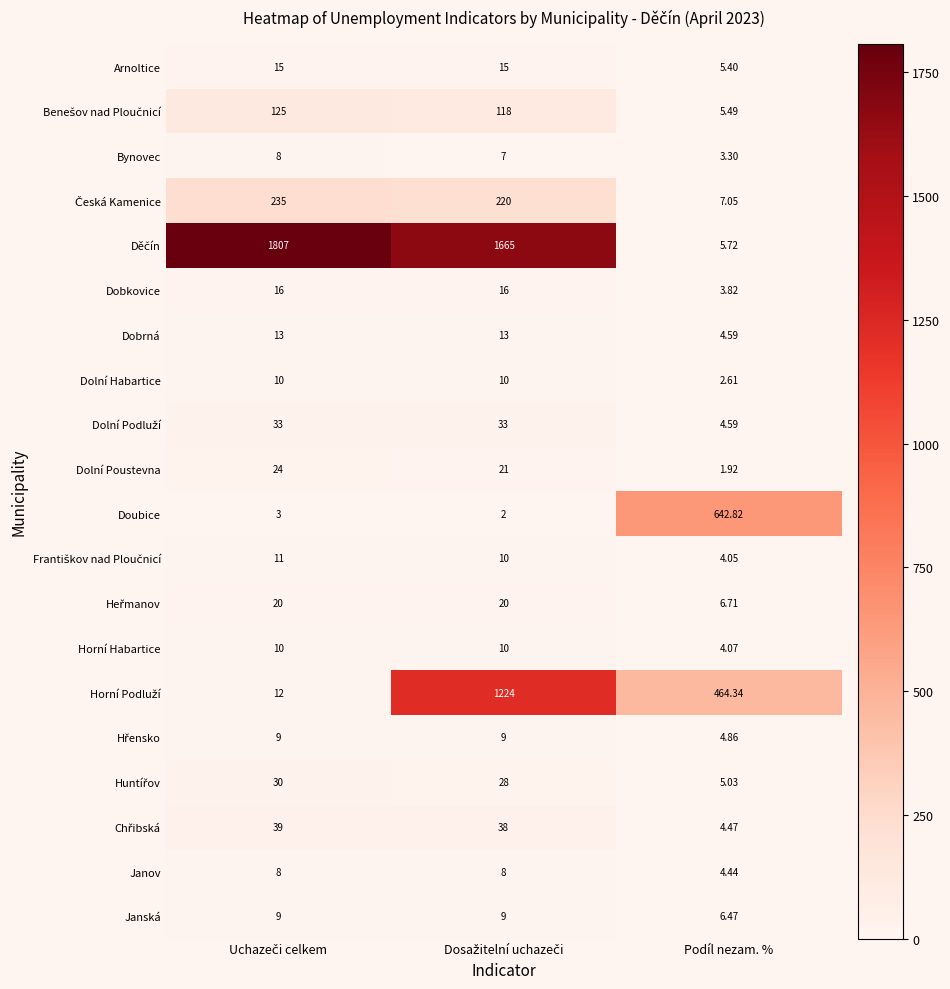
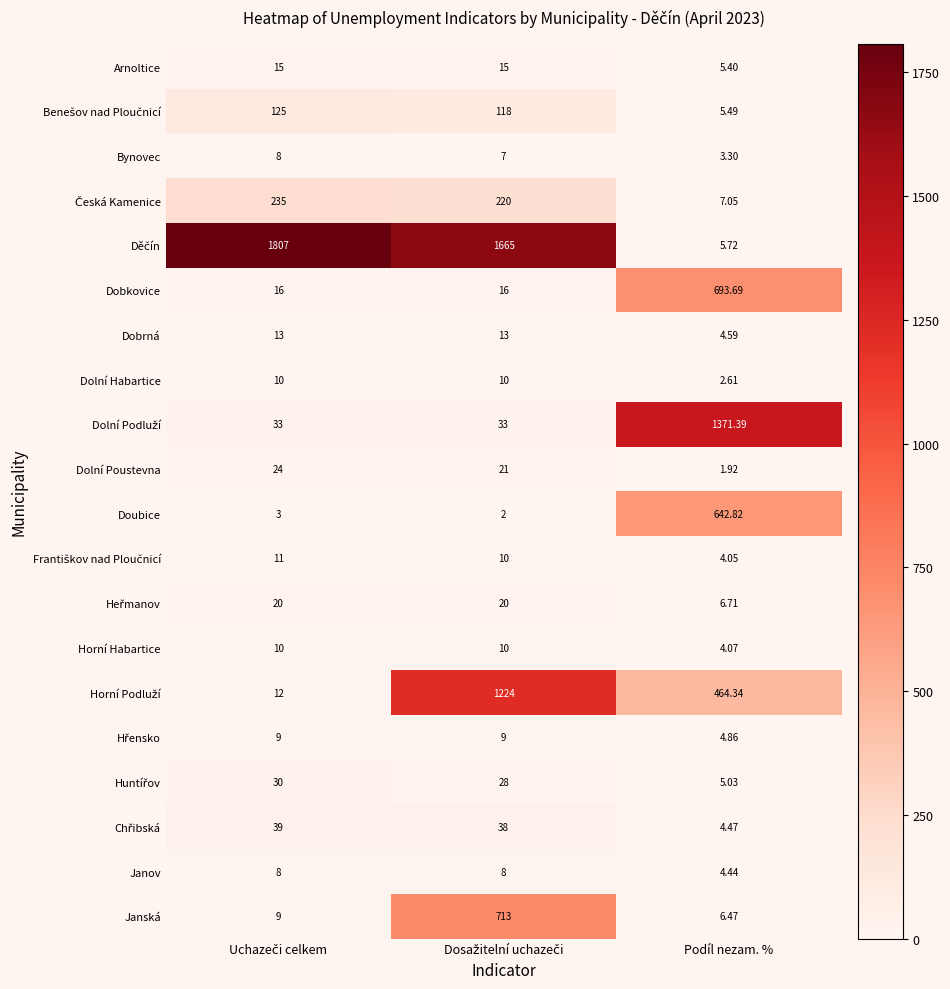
Dobkovice, Podíl nezam. %: 3.82 -> 693.69
Dolní Podluží, Podíl nezam. %: 4.59 -> 1371.39
Janská, Dosažitelní uchazeči: 9 -> 713
